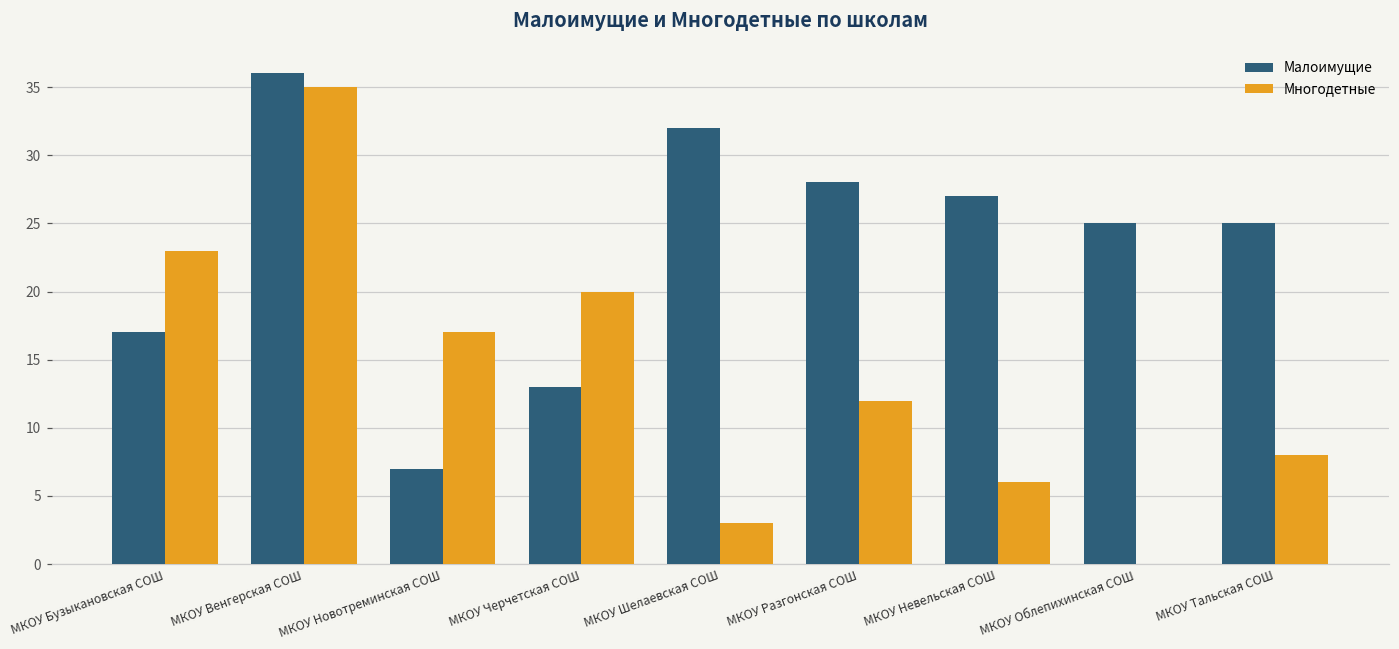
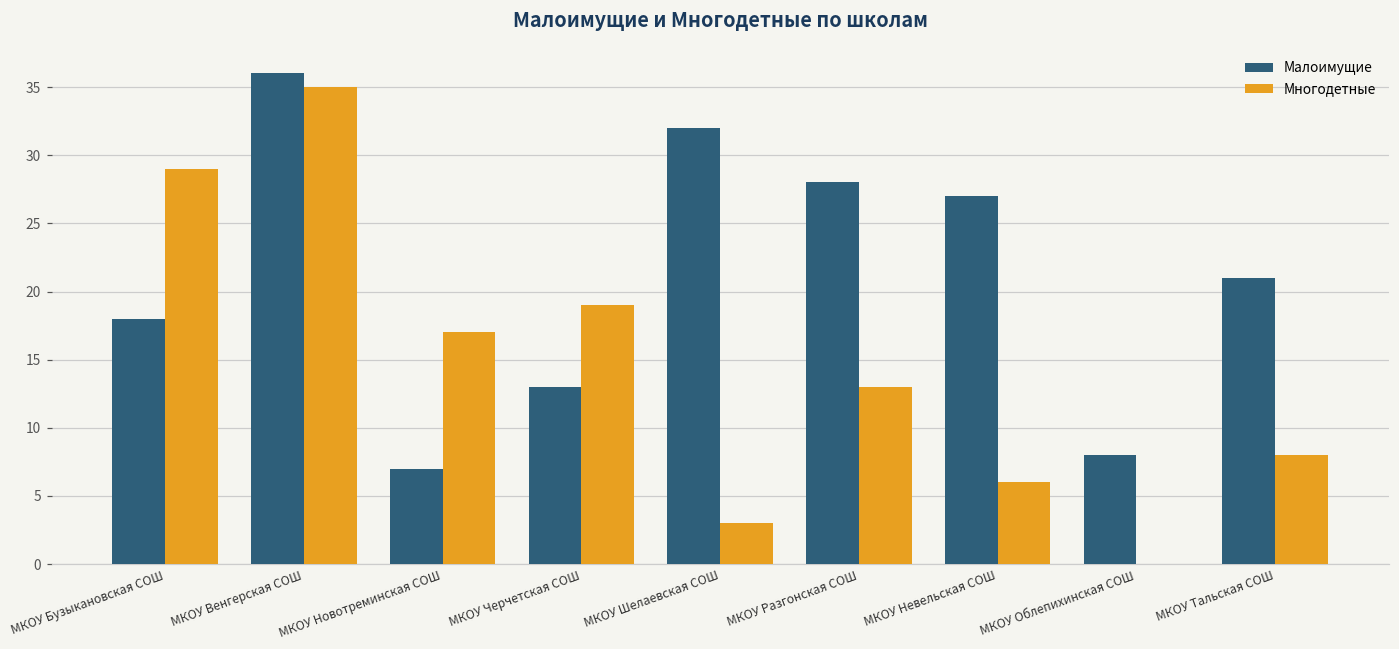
Малоимущие, МКОУ Бузыкановская СОШ: 17 -> 18
Многодетные, МКОУ Бузыкановская СОШ: 23 -> 29
Многодетные, МКОУ Черчетская СОШ: 20 -> 19
Многодетные, МКОУ Разгонская СОШ: 12 -> 13
Малоимущие, МКОУ Облепихинская СОШ: 25 -> 8
Малоимущие, МКОУ Тальская СОШ: 25 -> 21
